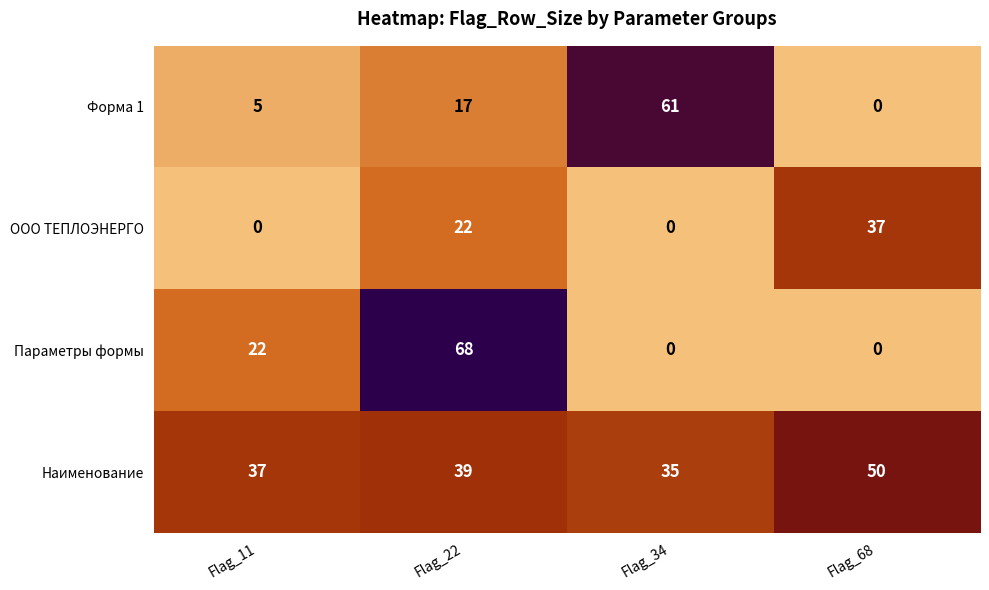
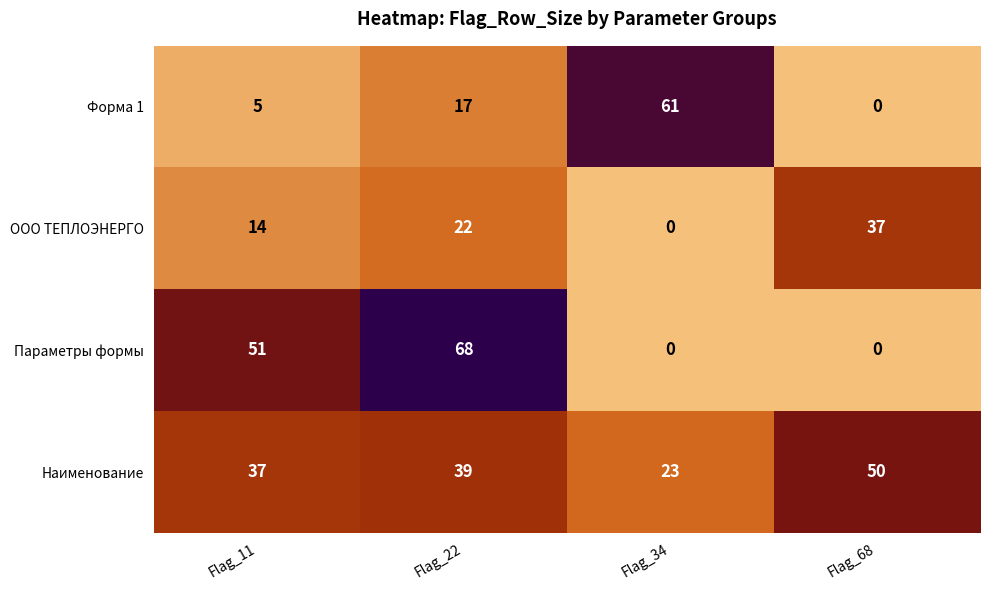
ООО ТЕПЛОЭНЕРГО, Flag_11: 0 -> 14
Параметры формы, Flag_11: 22 -> 51
Наименование, Flag_34: 35 -> 23
